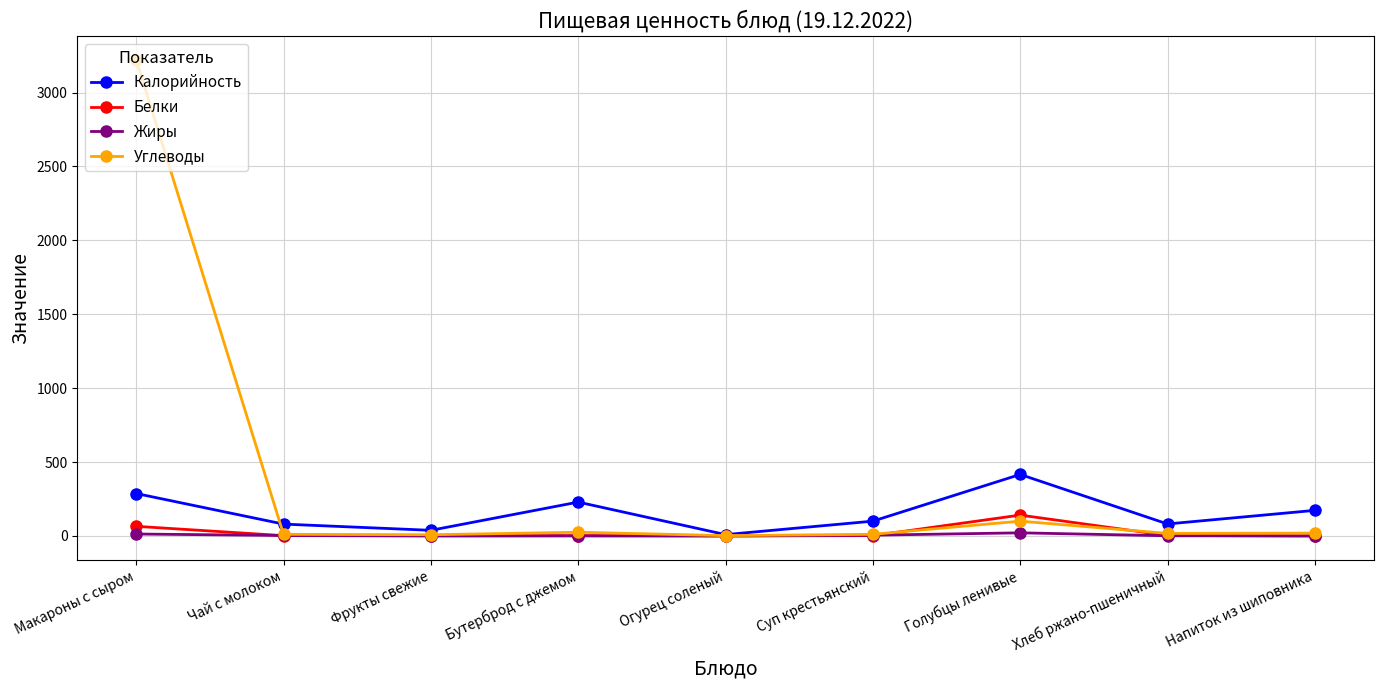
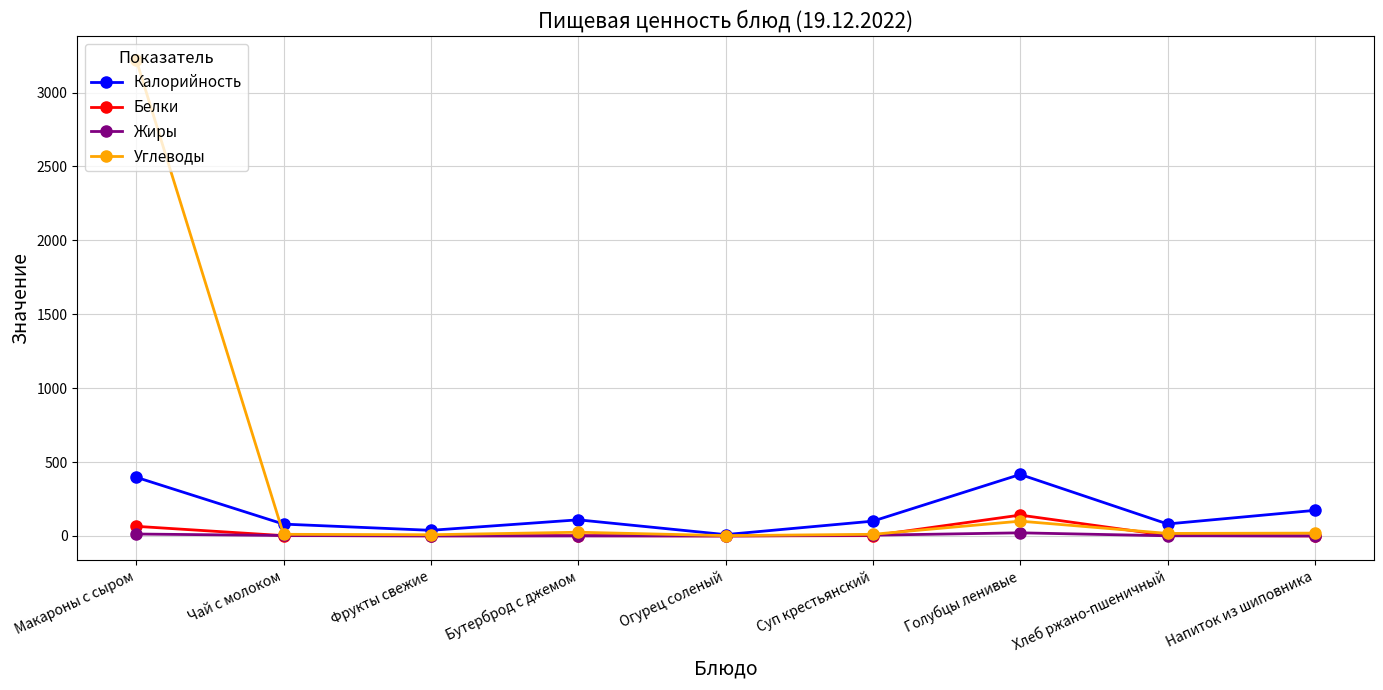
Калорийность, Макароны с сыром: 290 -> 400
Калорийность, Бутерброд с джемом: 230 -> 110
